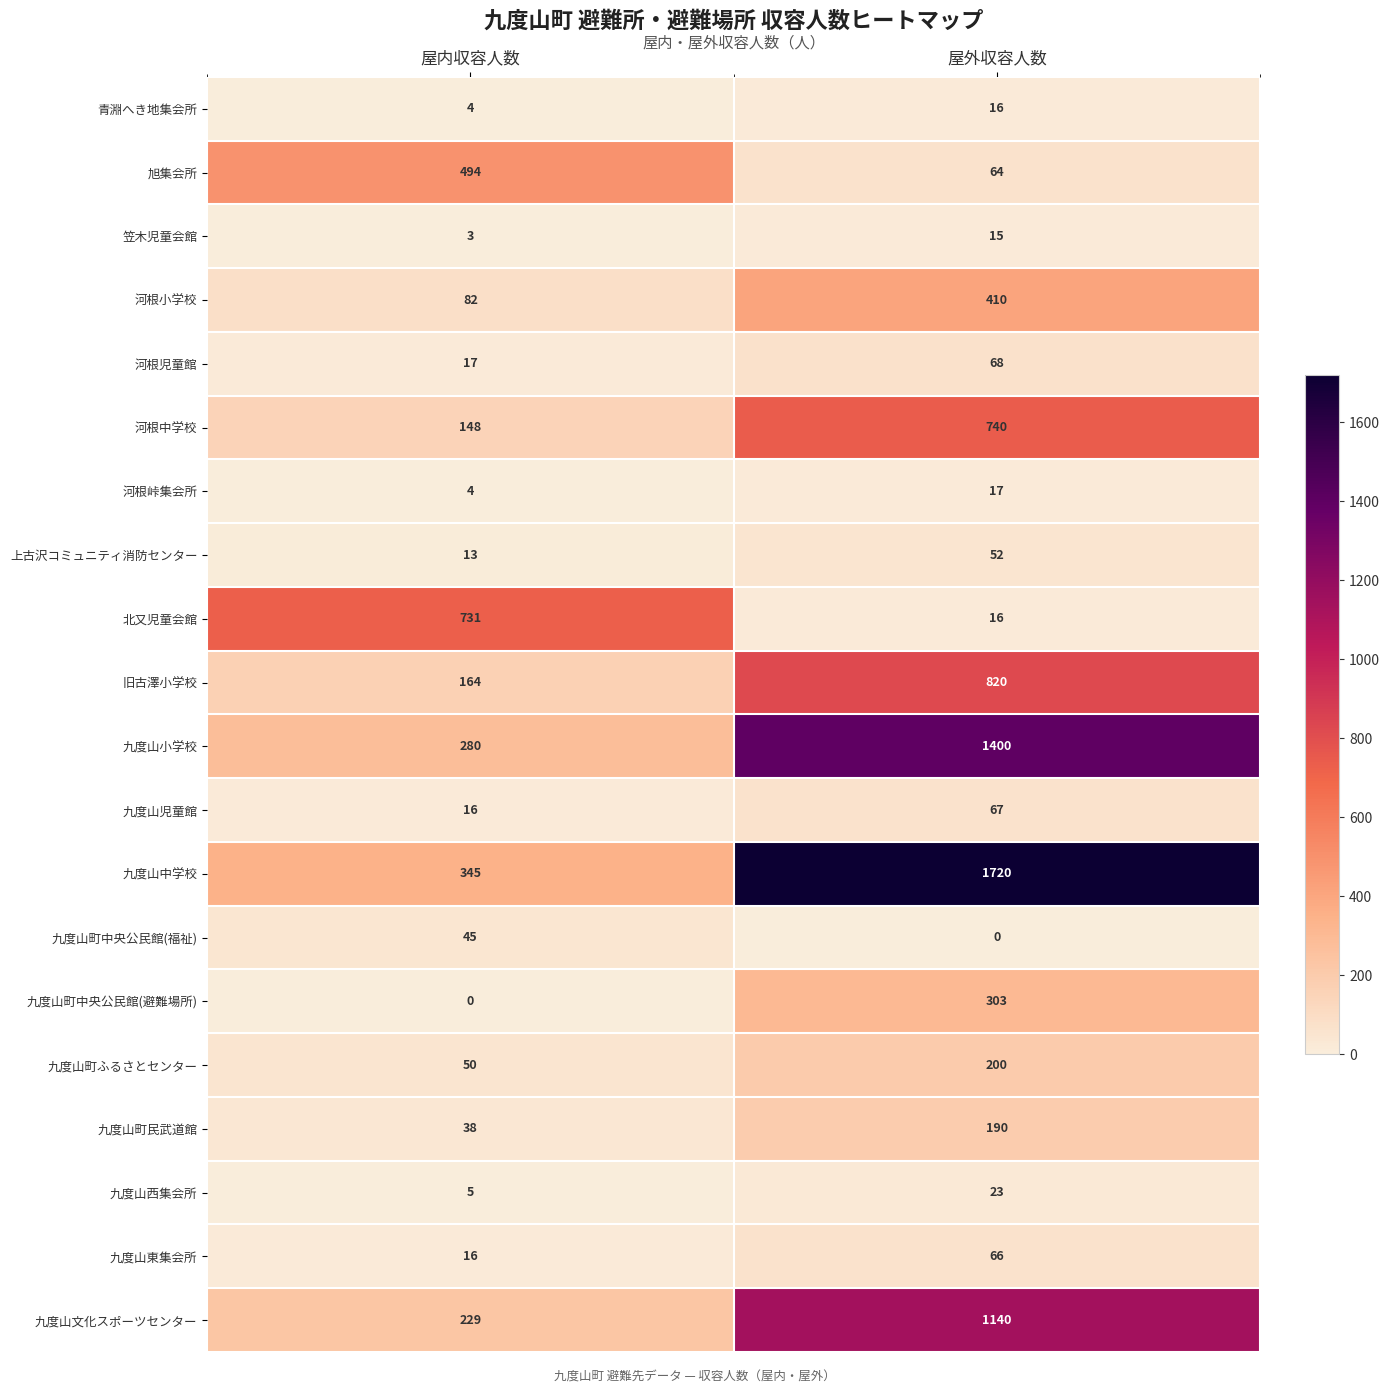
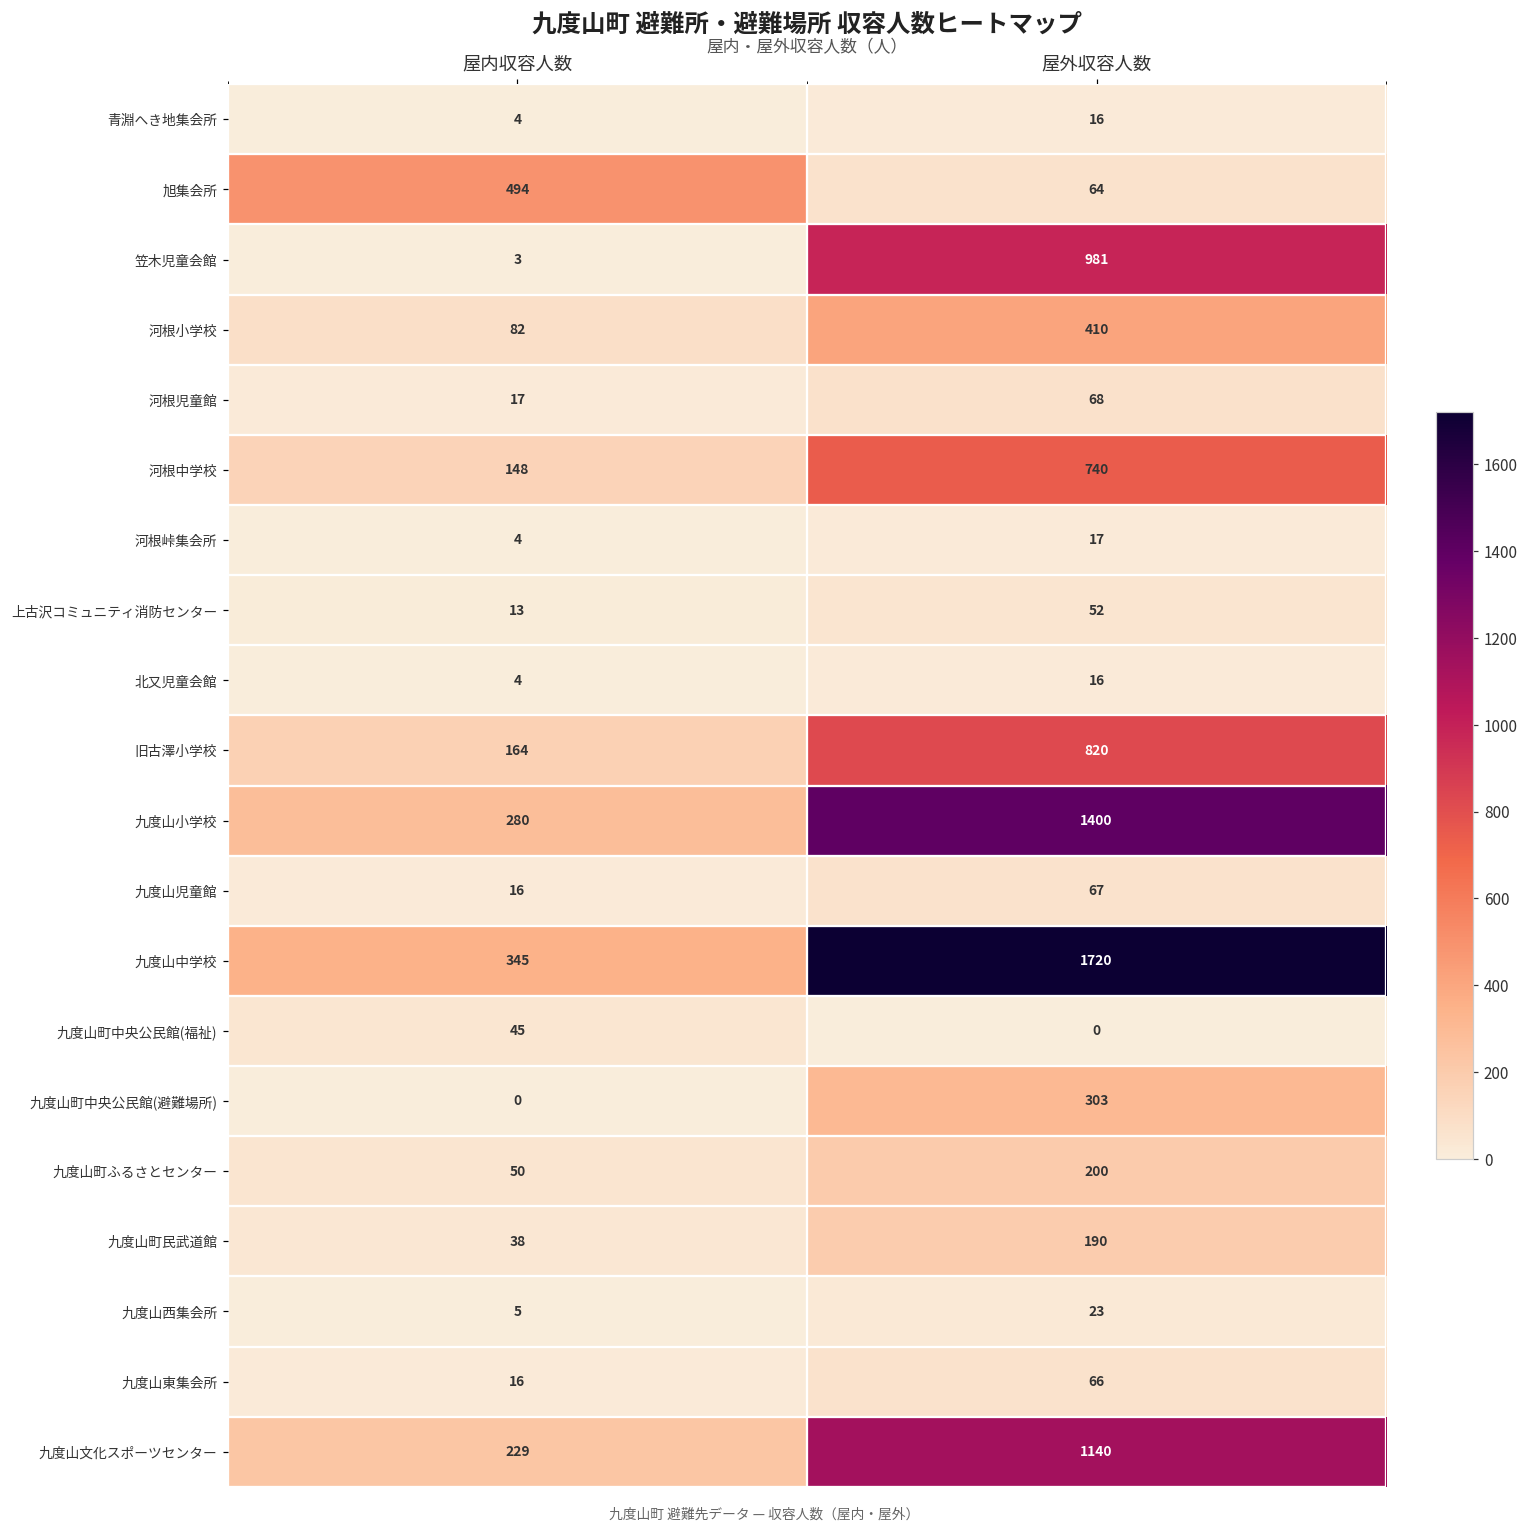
笠木児童会館, 屋外収容人数: 15 -> 981
北又児童会館, 屋内収容人数: 731 -> 4
